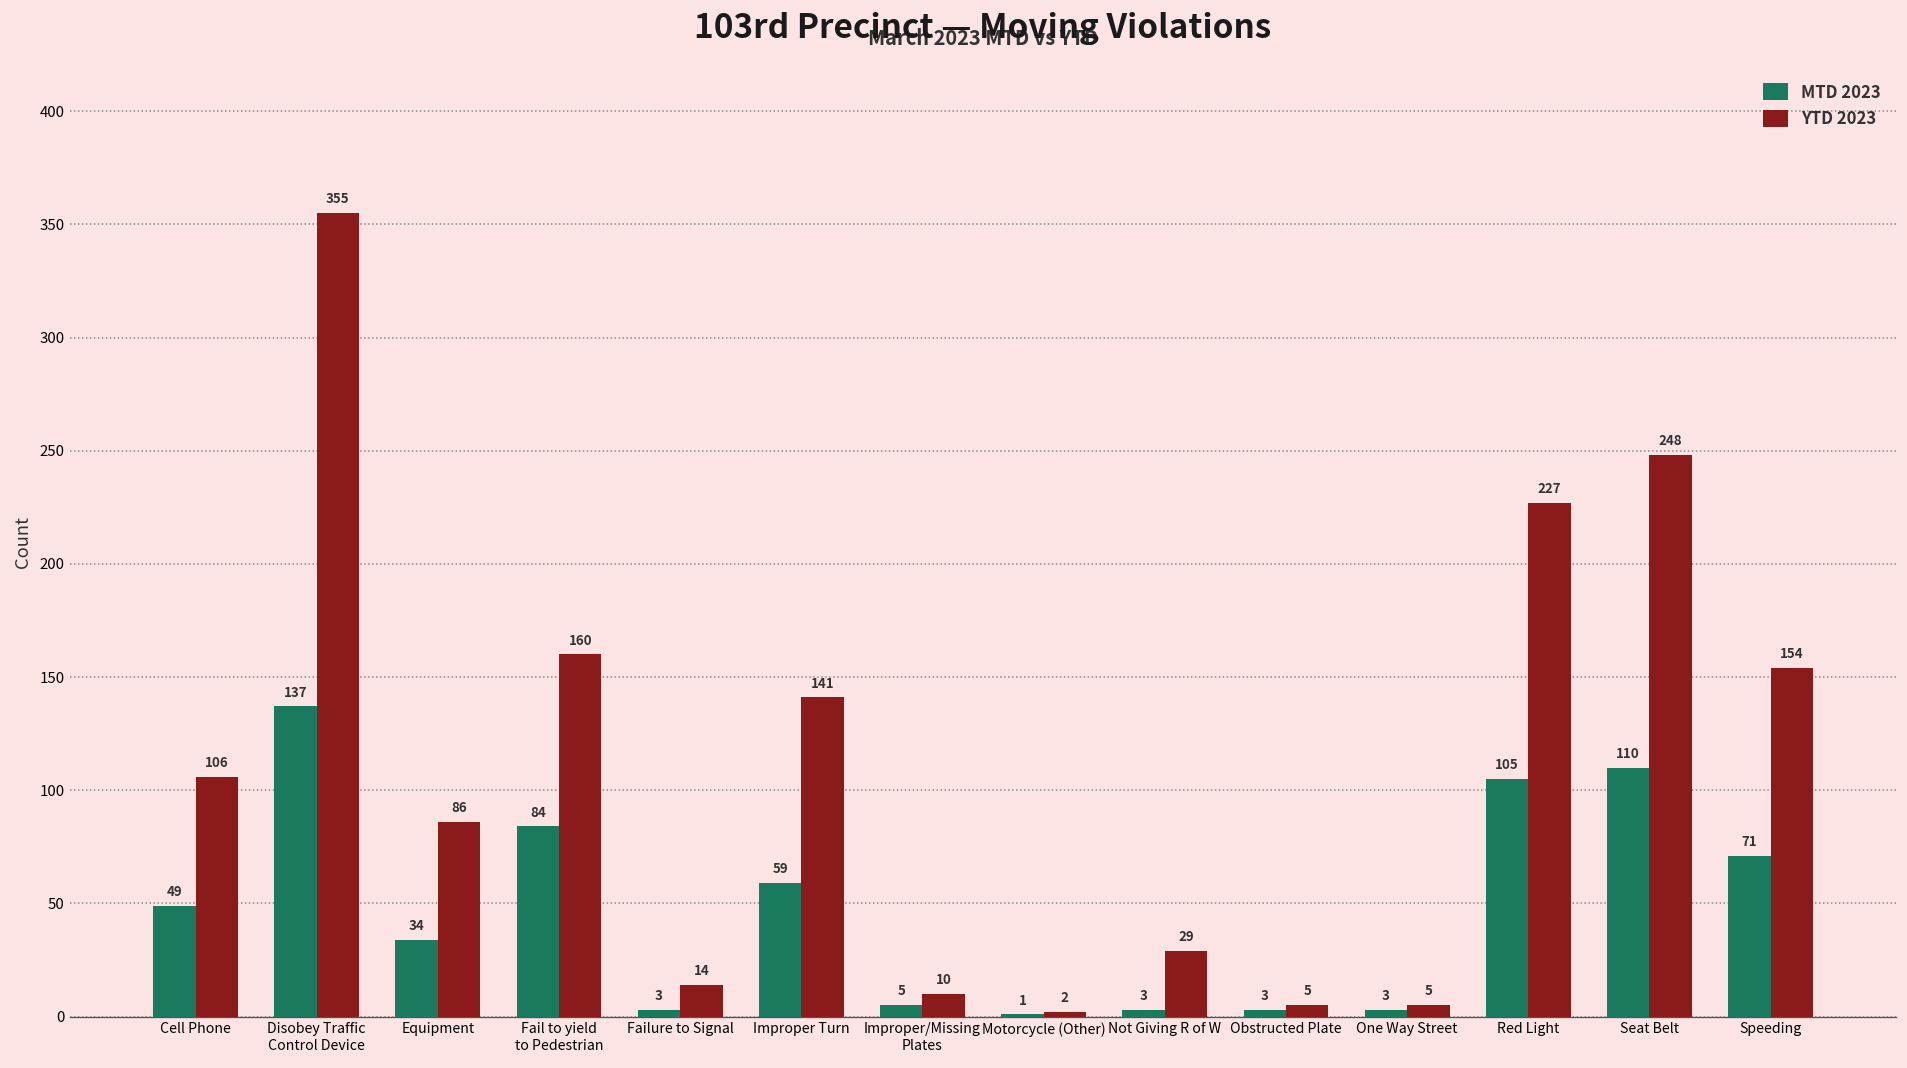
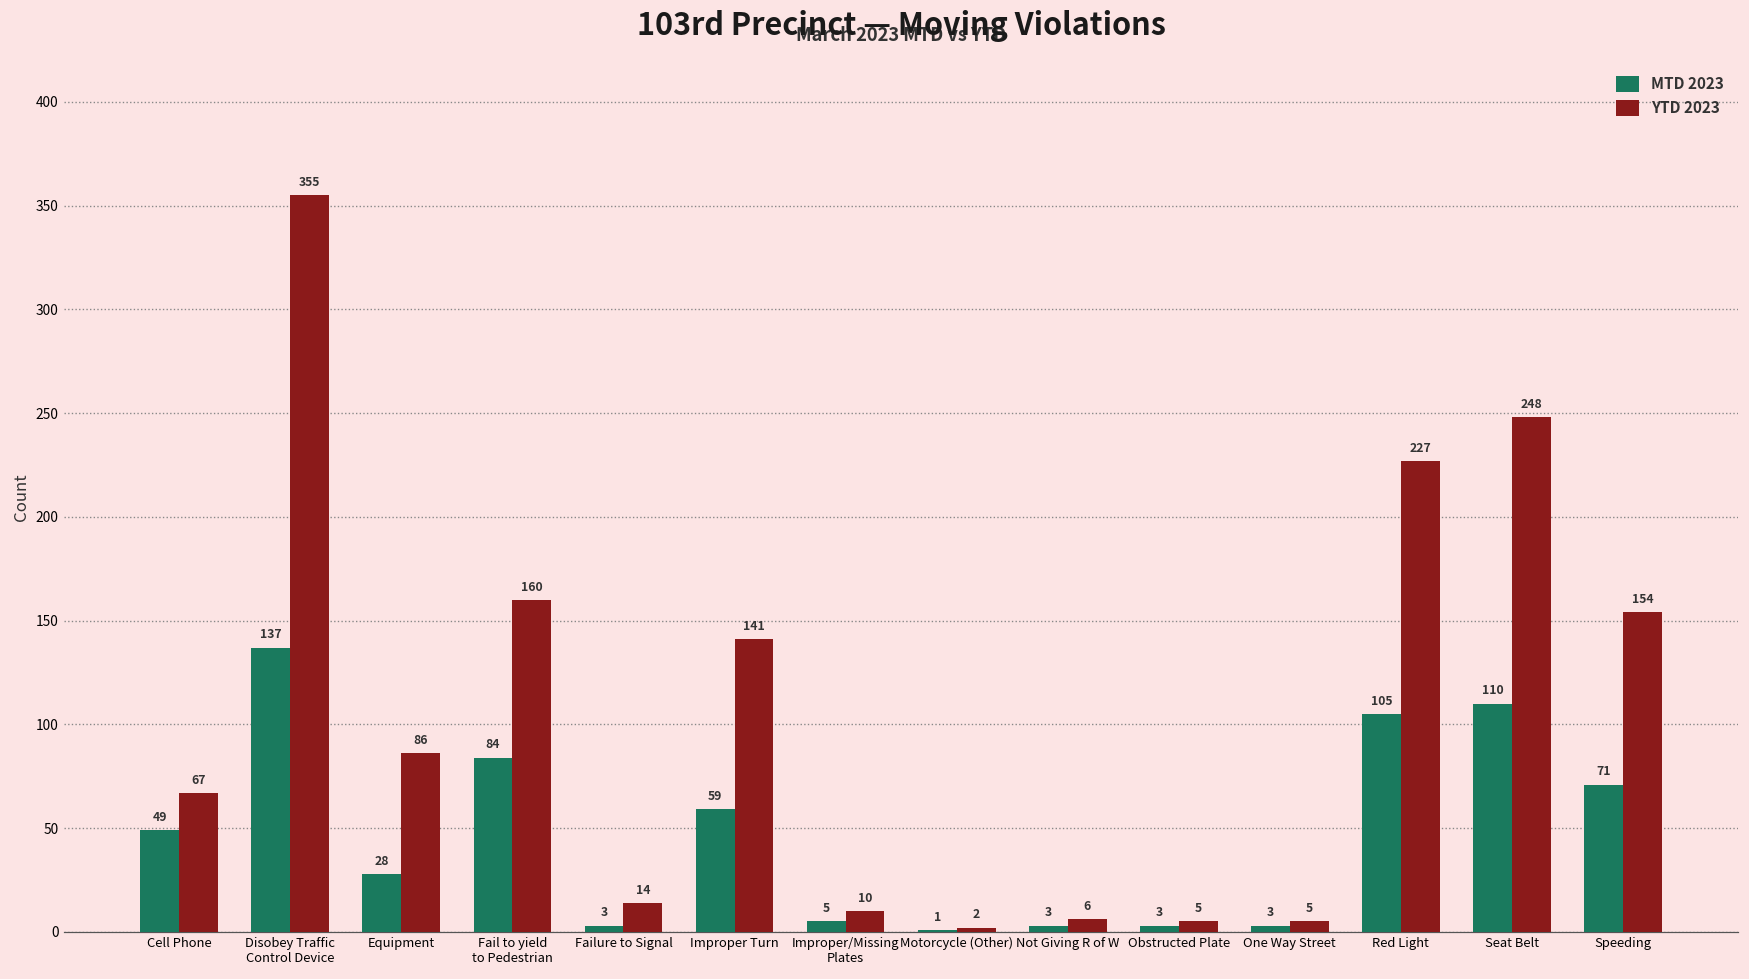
YTD 2023, Cell Phone: 106 -> 67
MTD 2023, Equipment: 34 -> 28
YTD 2023, Not Giving R of W: 29 -> 6
